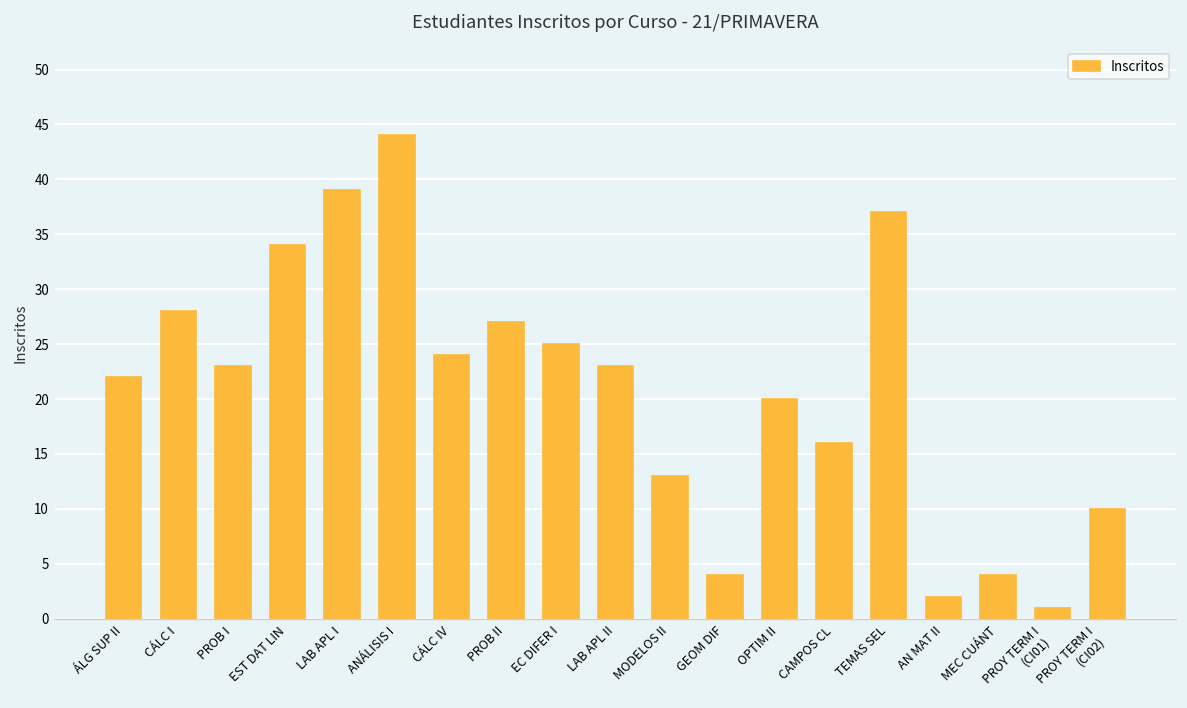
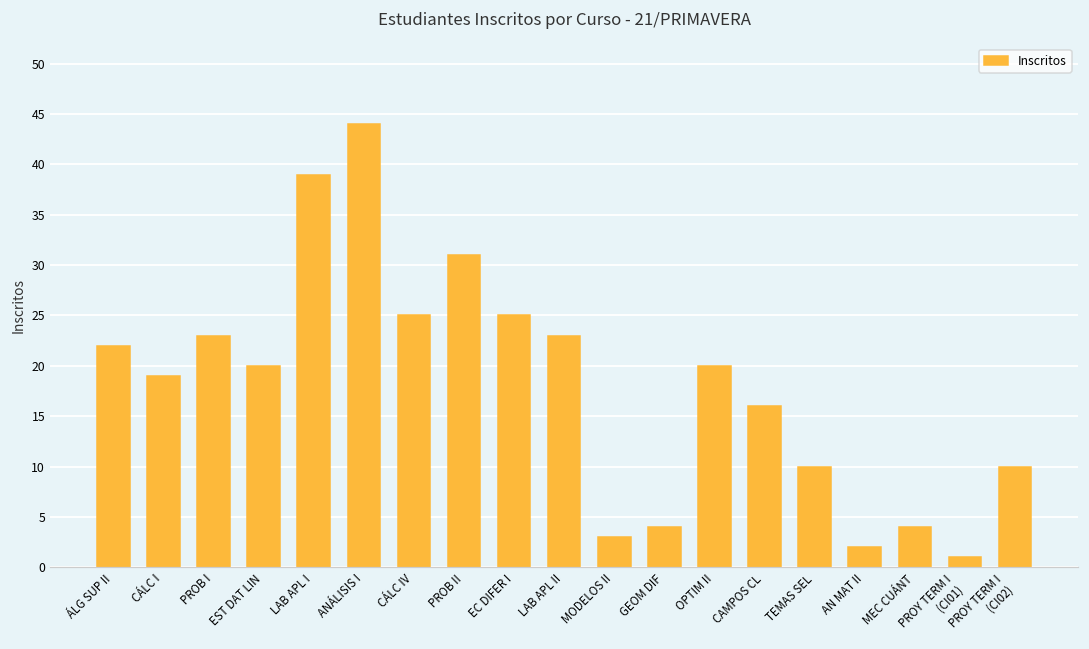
CÁLC I: 28 -> 19
EST DAT LIN: 34 -> 20
CÁLC IV: 24 -> 25
PROB II: 27 -> 31
MODELOS II: 13 -> 3
TEMAS SEL: 37 -> 10
